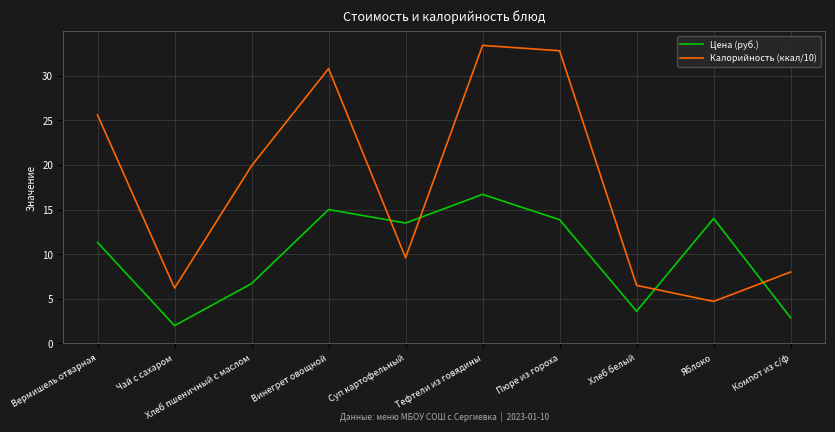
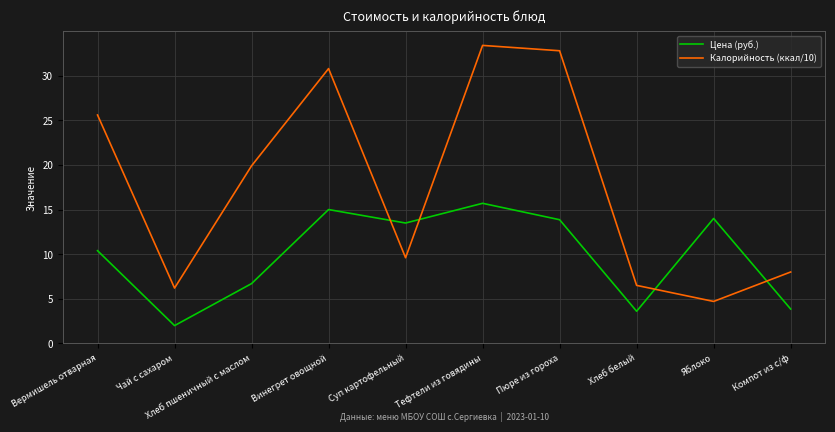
Цена (руб.), Вермишель отварная: 11 -> 10
Цена (руб.), Тефтели из говядины: 17 -> 16
Цена (руб.), Компот из с/ф: 3 -> 4
